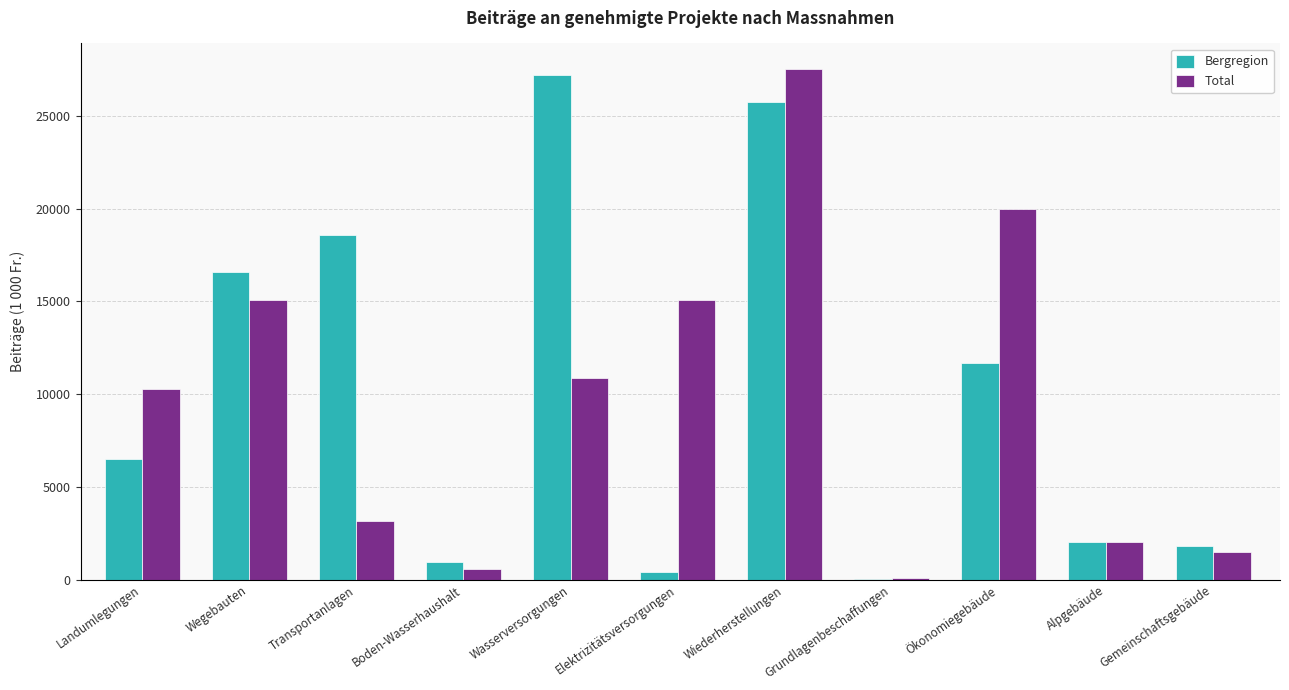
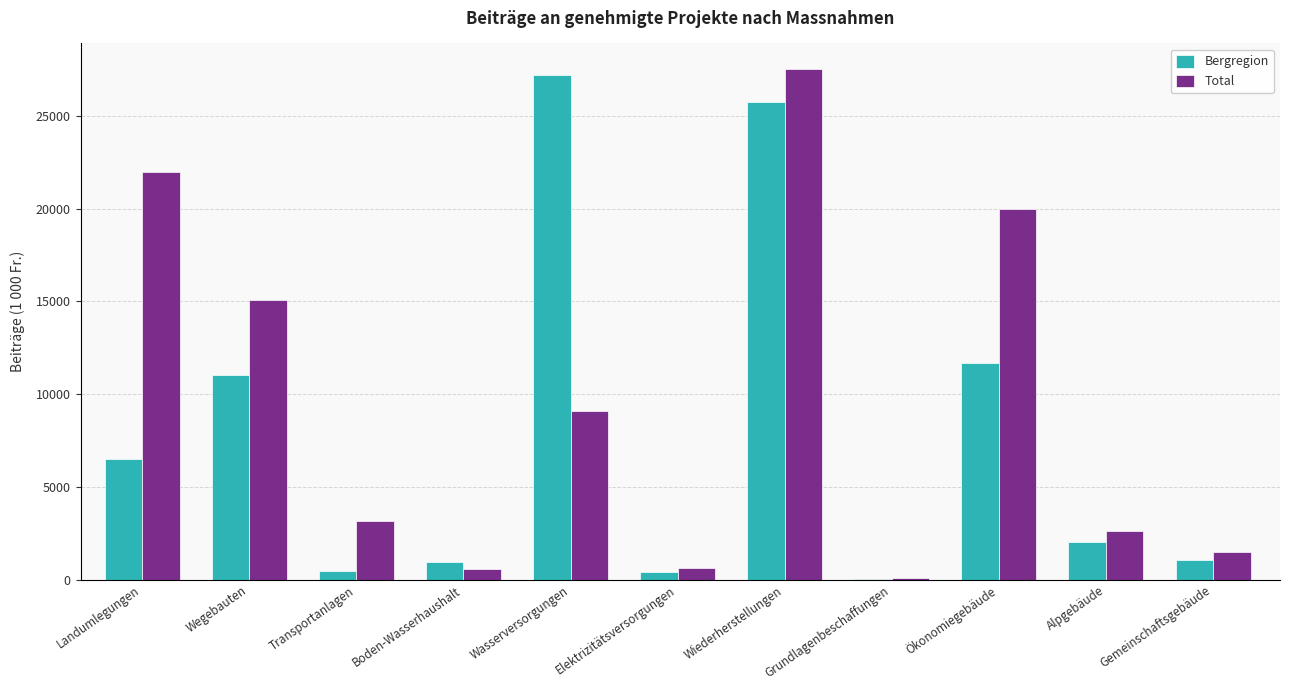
Total, Landumlegungen: 10300 -> 22000
Bergregion, Wegebauten: 16600 -> 11000
Bergregion, Transportanlagen: 18600 -> 500
Total, Wasserversorgungen: 10900 -> 9100
Total, Elektrizitätsversorgungen: 15100 -> 700
Total, Alpgebäude: 2000 -> 2600
Bergregion, Gemeinschaftsgebäude: 1800 -> 1100
